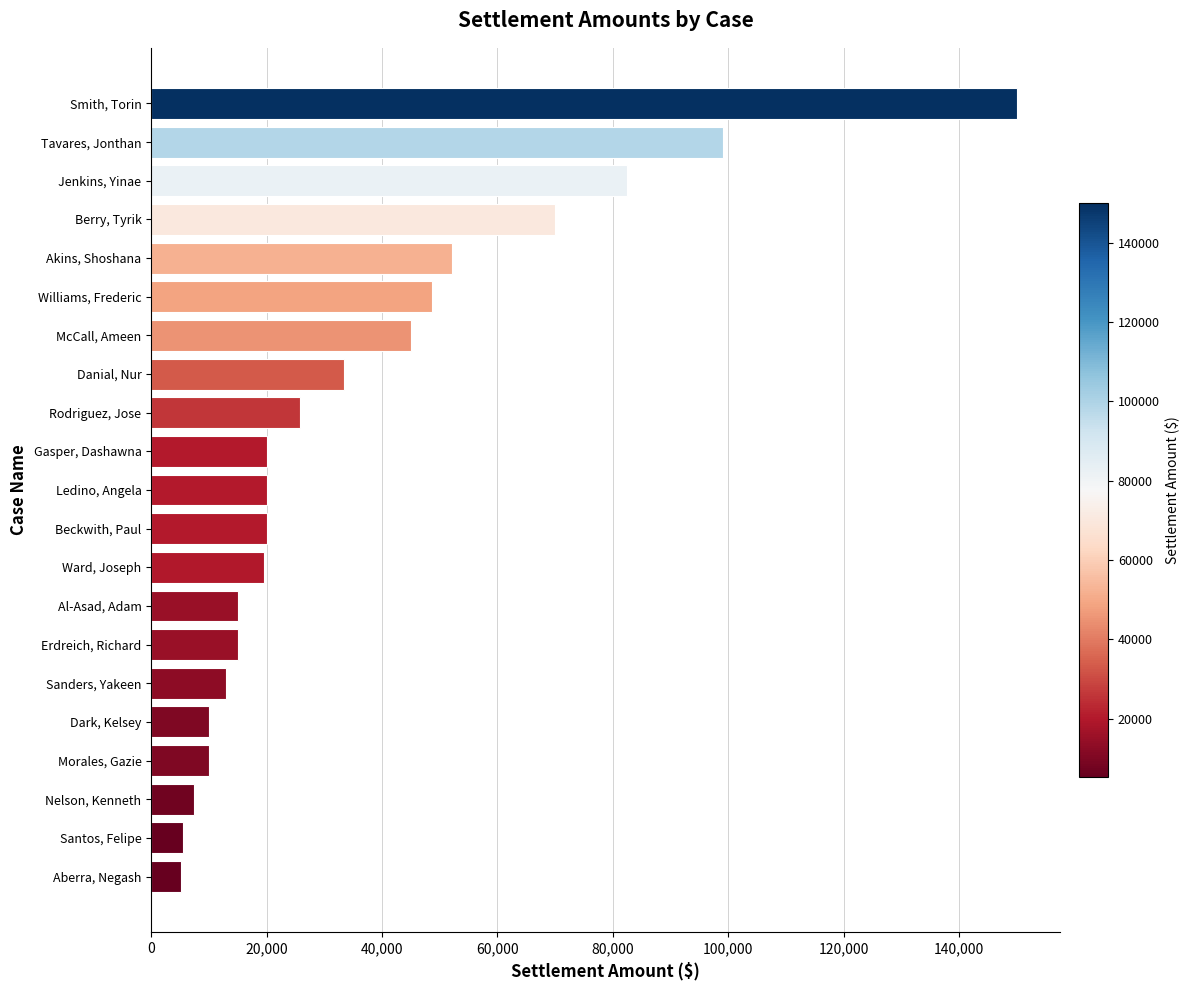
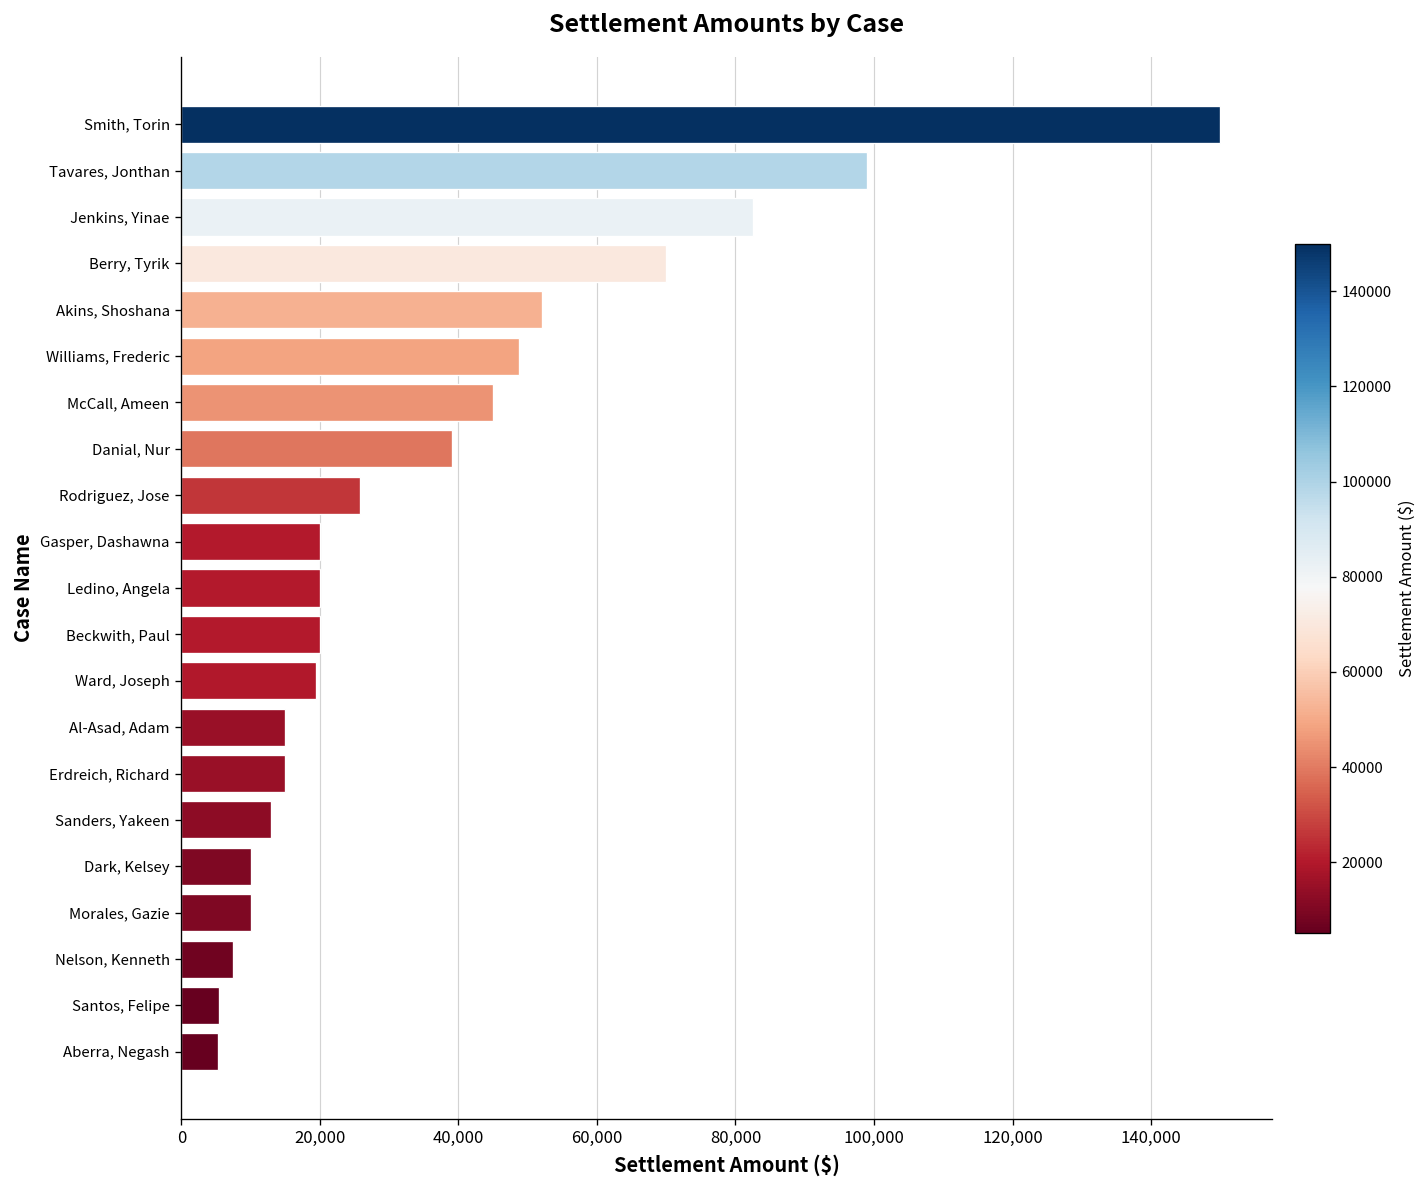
Danial, Nur: 33,000 -> 39,000
